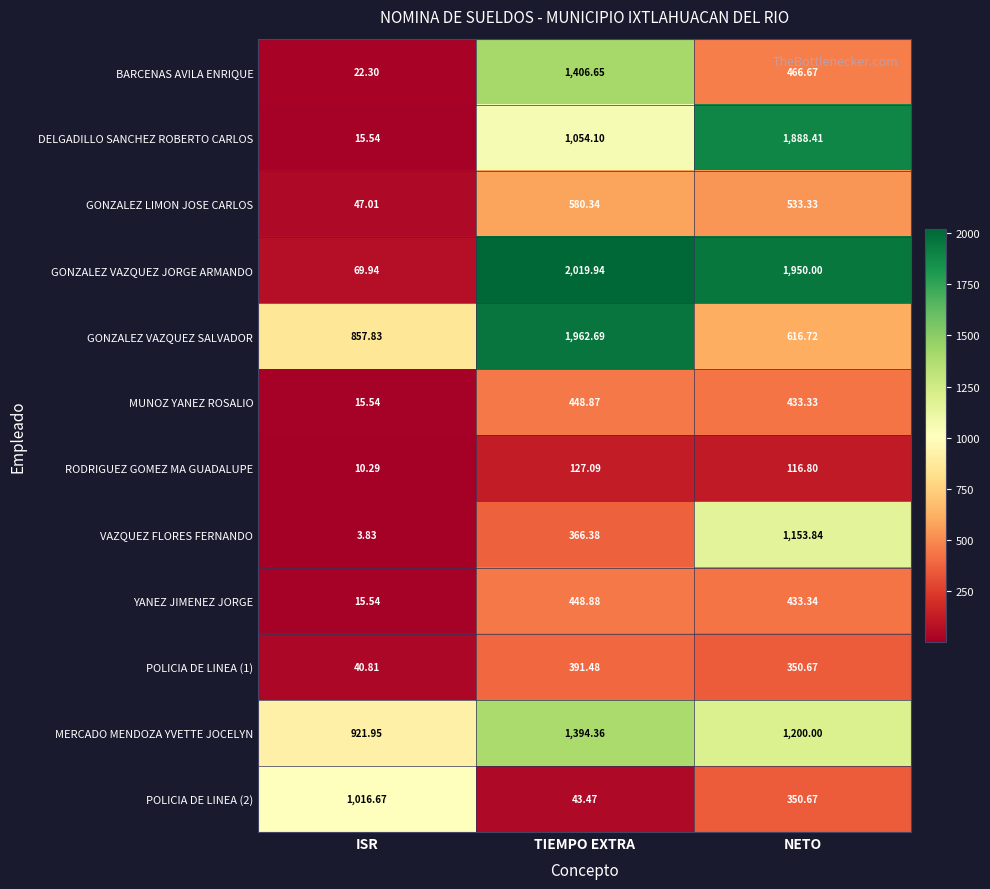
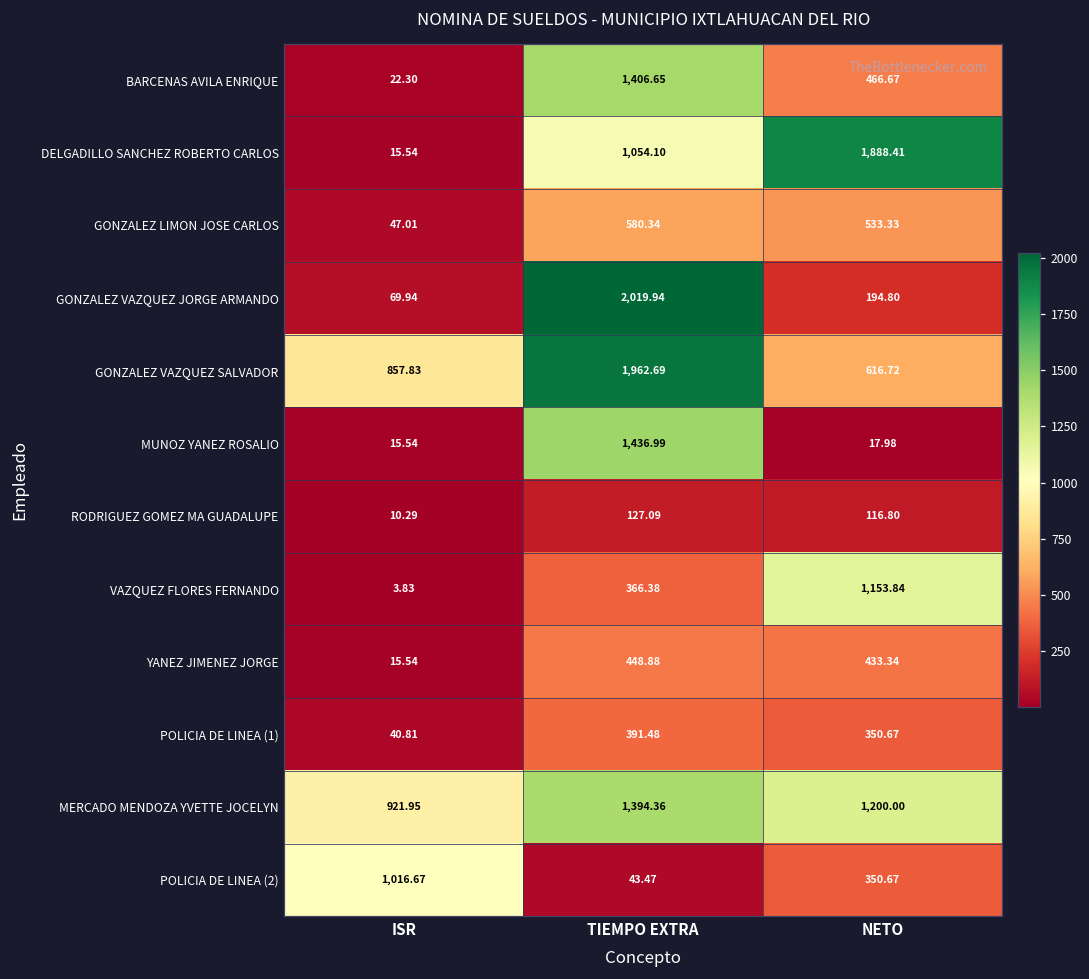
GONZALEZ VAZQUEZ JORGE ARMANDO, NETO: 1,950.00 -> 194.80
MUNOZ YANEZ ROSALIO, TIEMPO EXTRA: 448.87 -> 1,436.99
MUNOZ YANEZ ROSALIO, NETO: 433.33 -> 17.98
